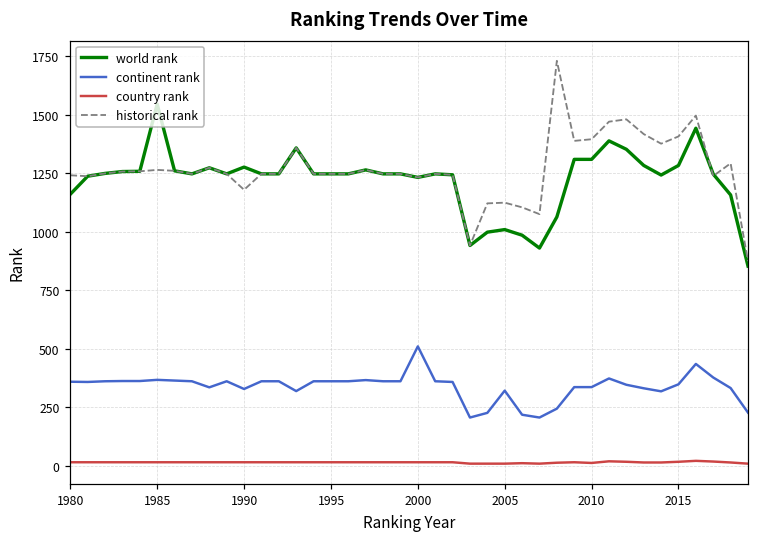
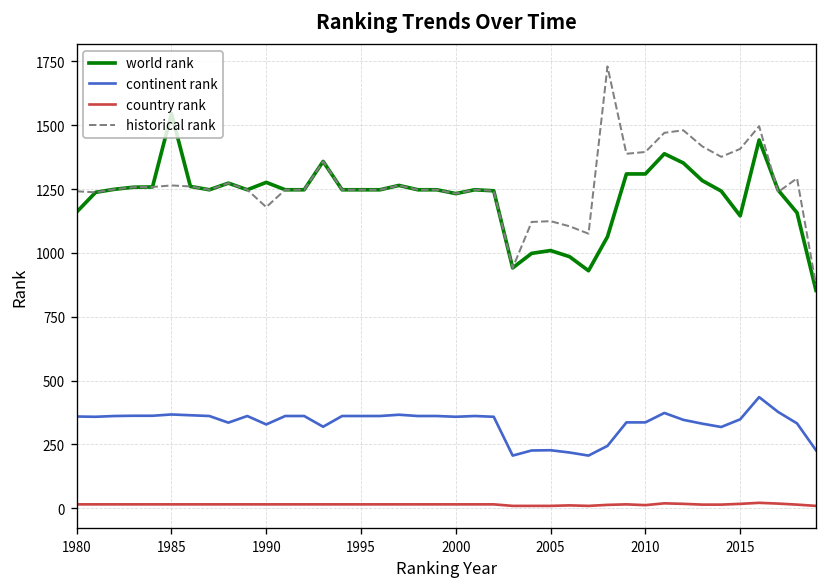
continent rank, 2000: 510 -> 360
continent rank, 2005: 320 -> 230
world rank, 2015: 1280 -> 1150
